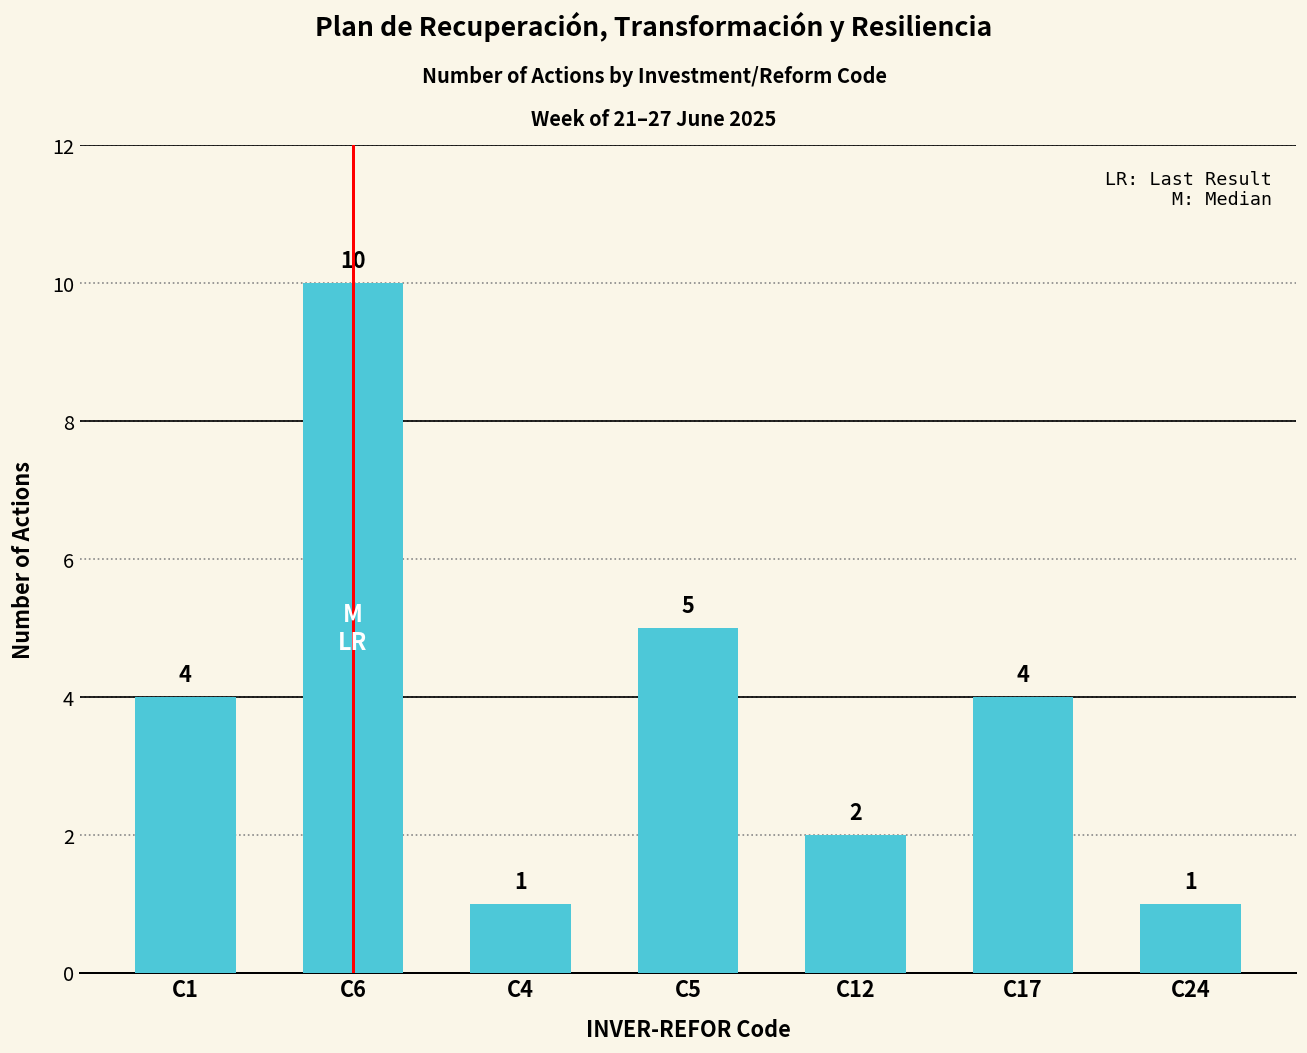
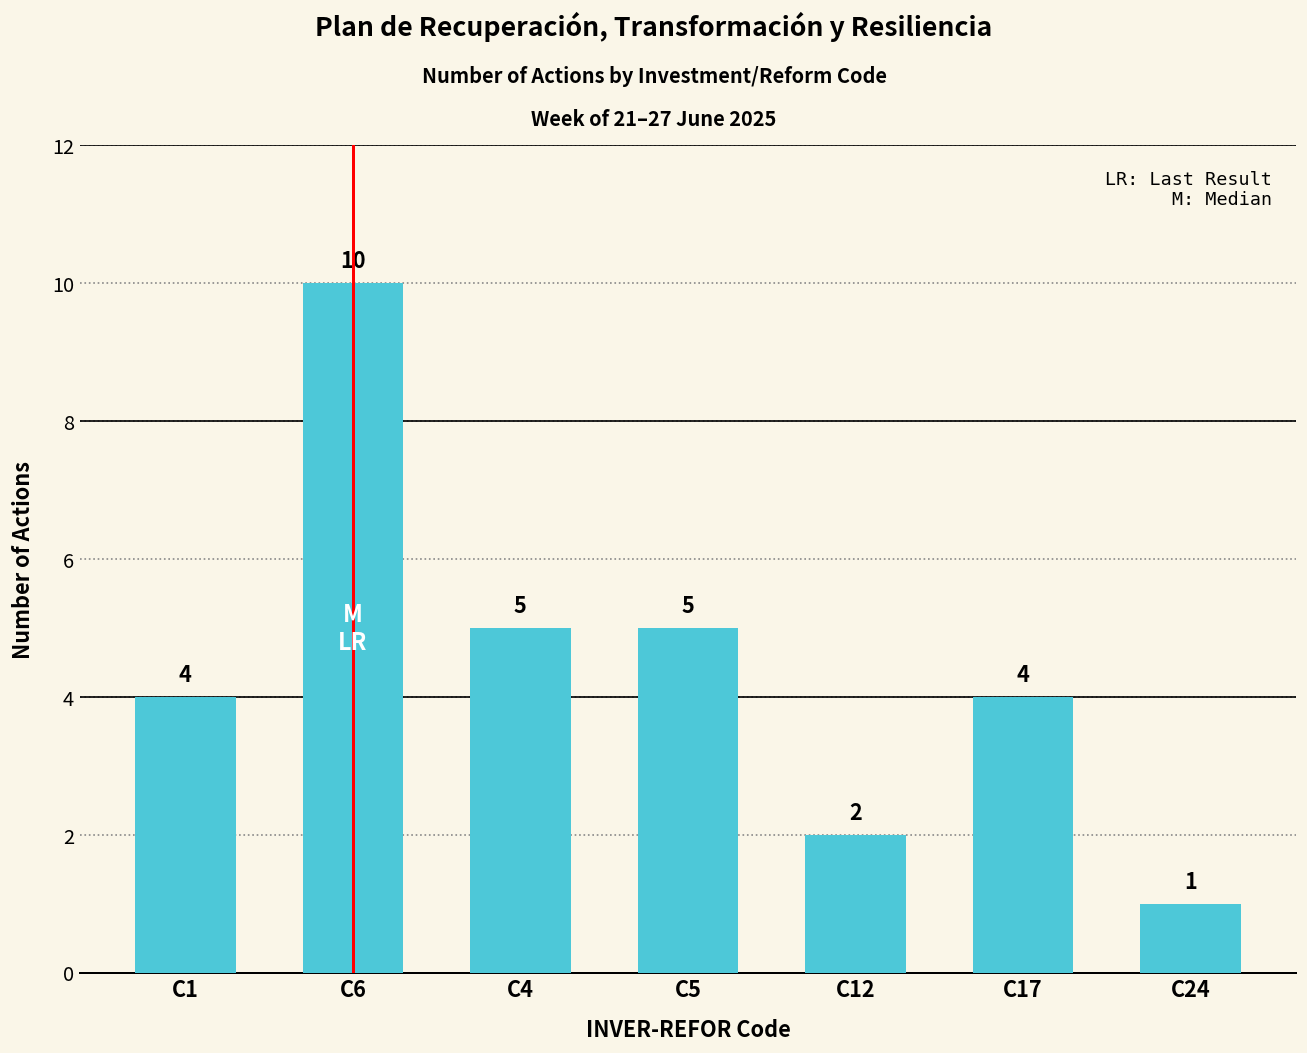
C4: 1 -> 5
